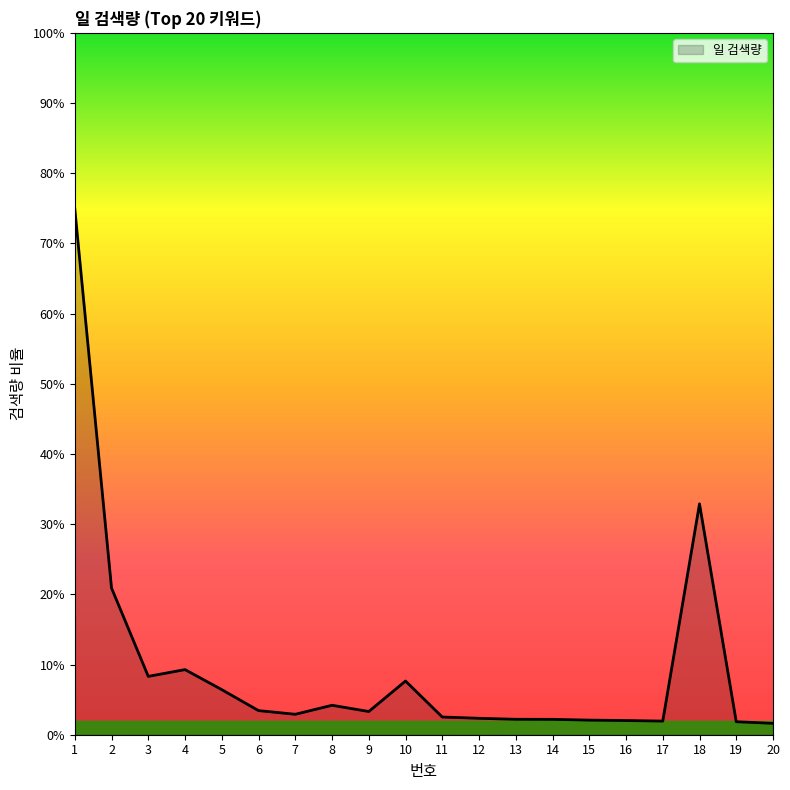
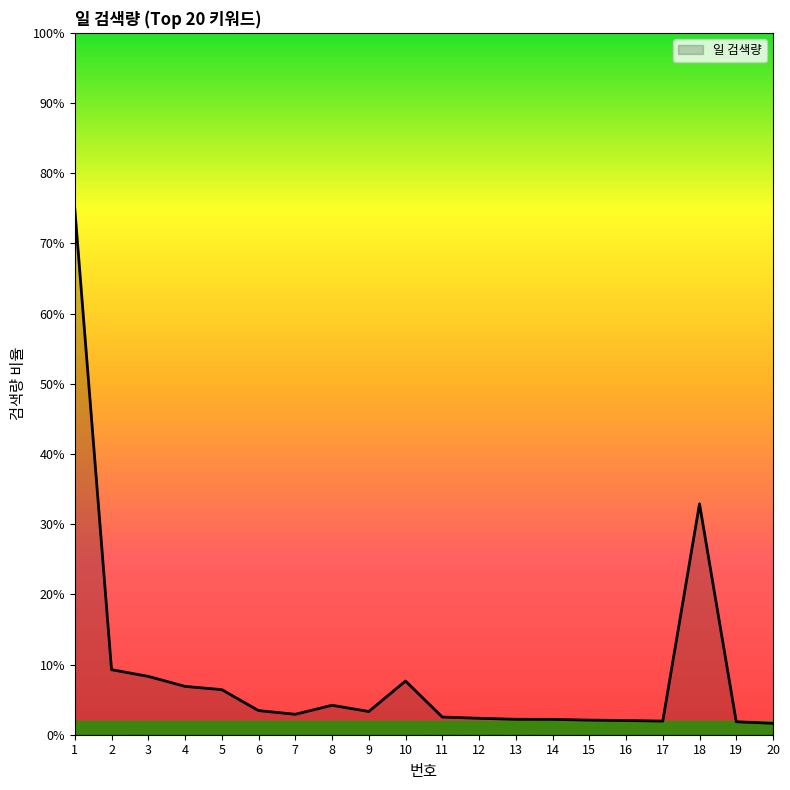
2: 21% -> 9%
4: 9% -> 7%
